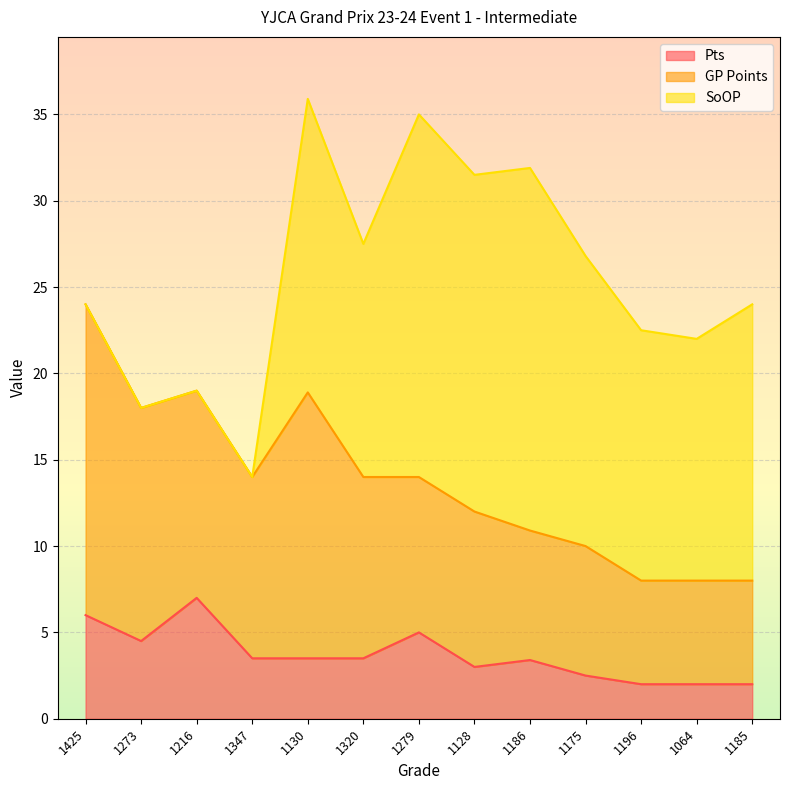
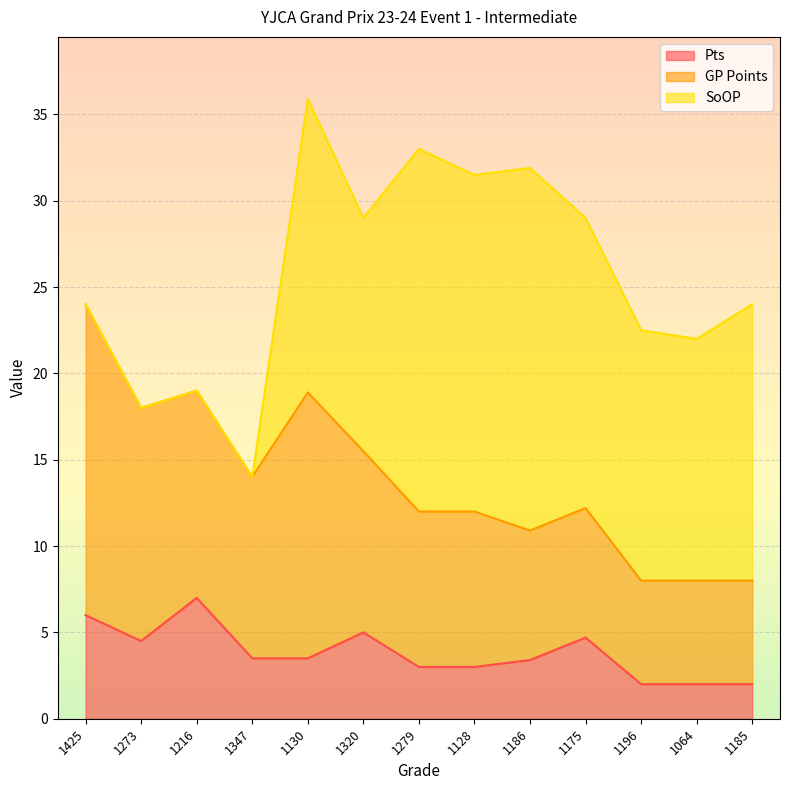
Pts, 1320: 3.5 -> 5.0
Pts, 1279: 5 -> 3
Pts, 1175: 2.5 -> 4.7
